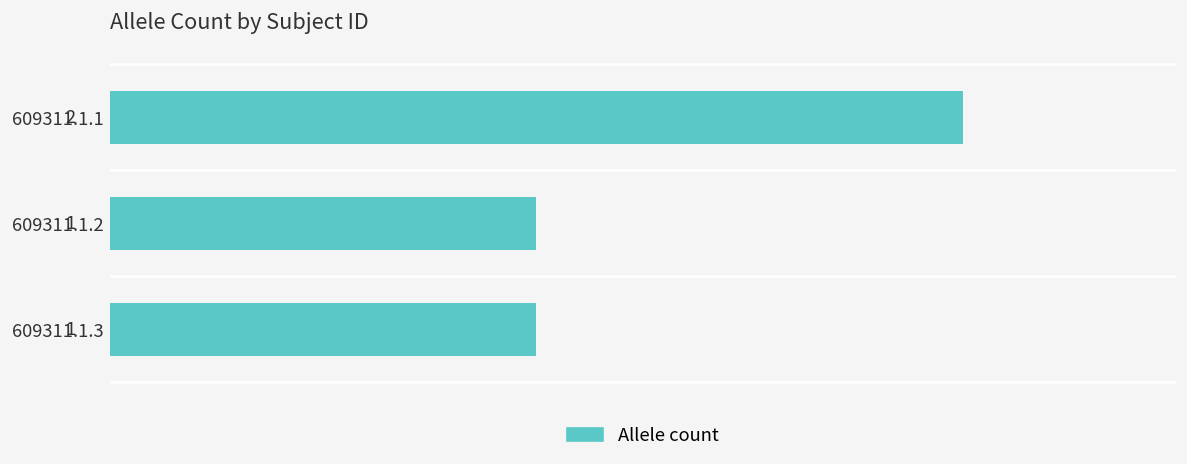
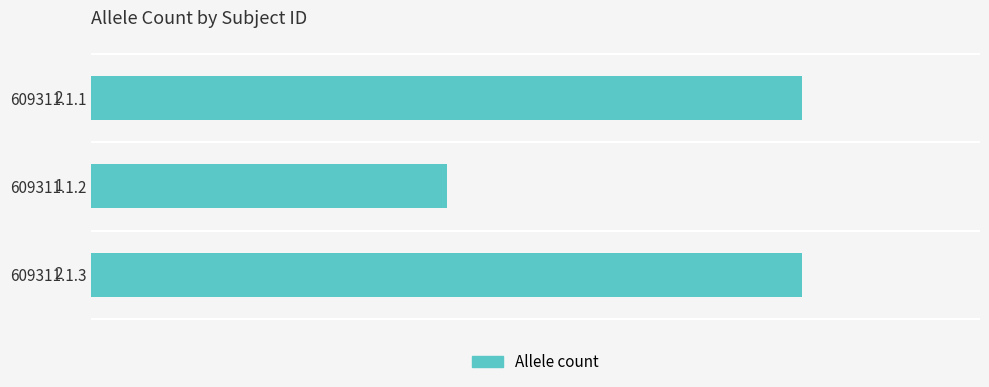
609311.1.3: 1 -> 2
